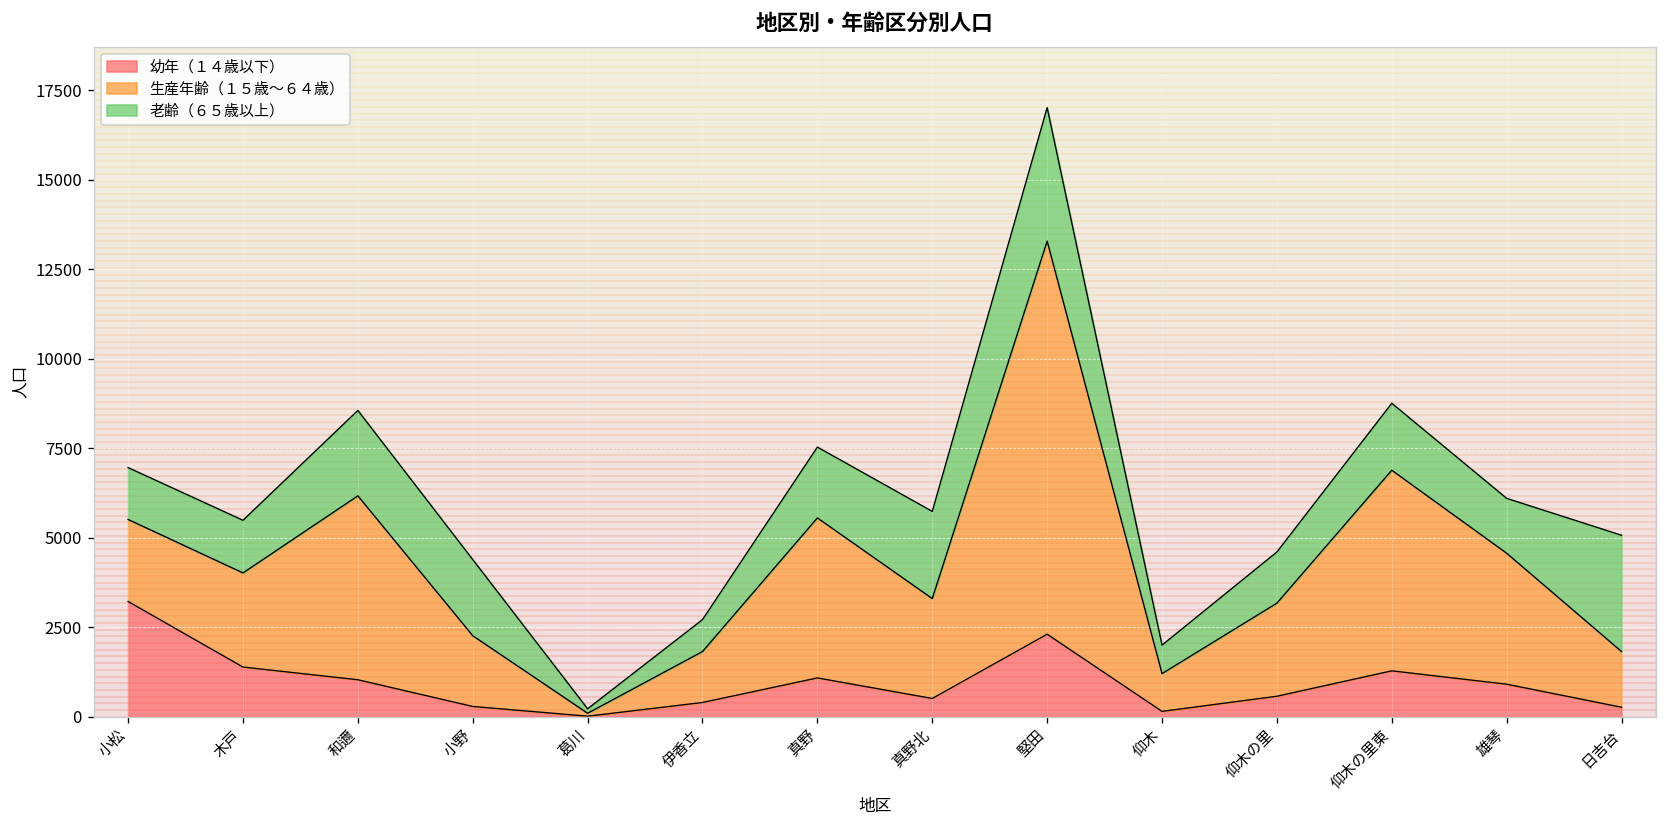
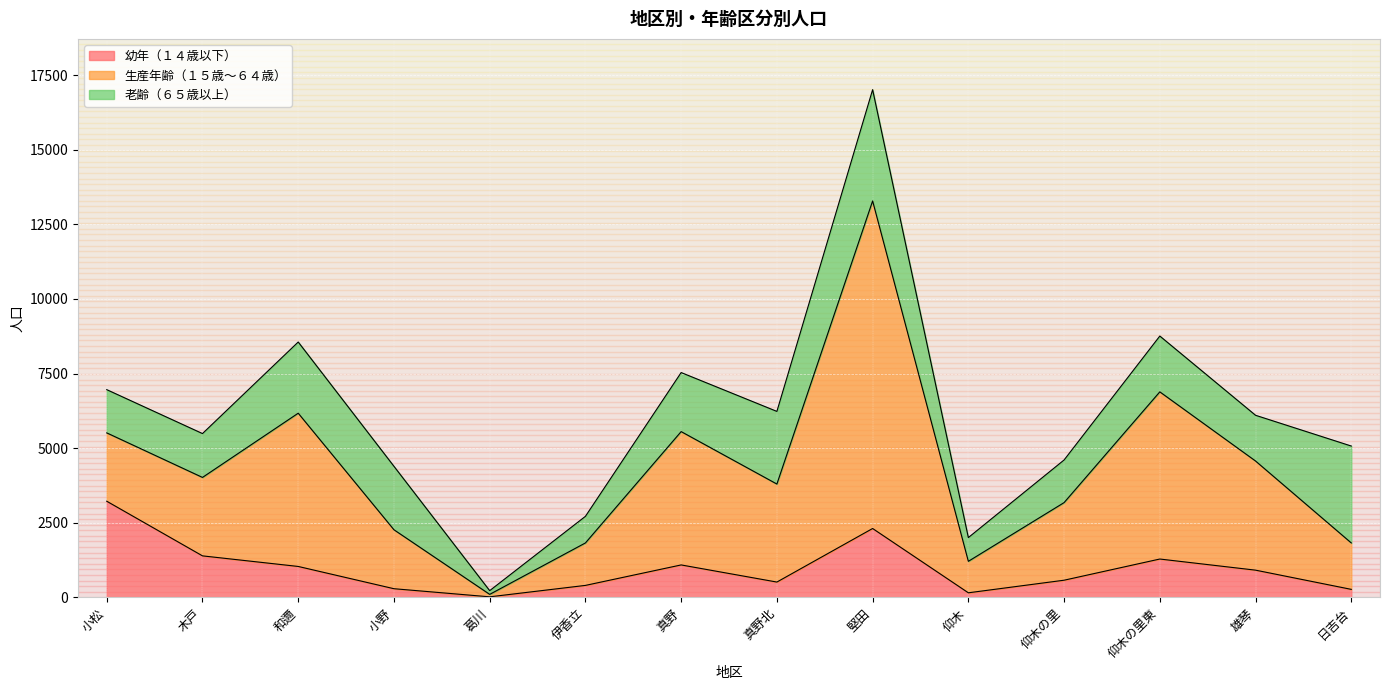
生産年齢（１５歳～６４歳）, 真野北: 2800 -> 3300
